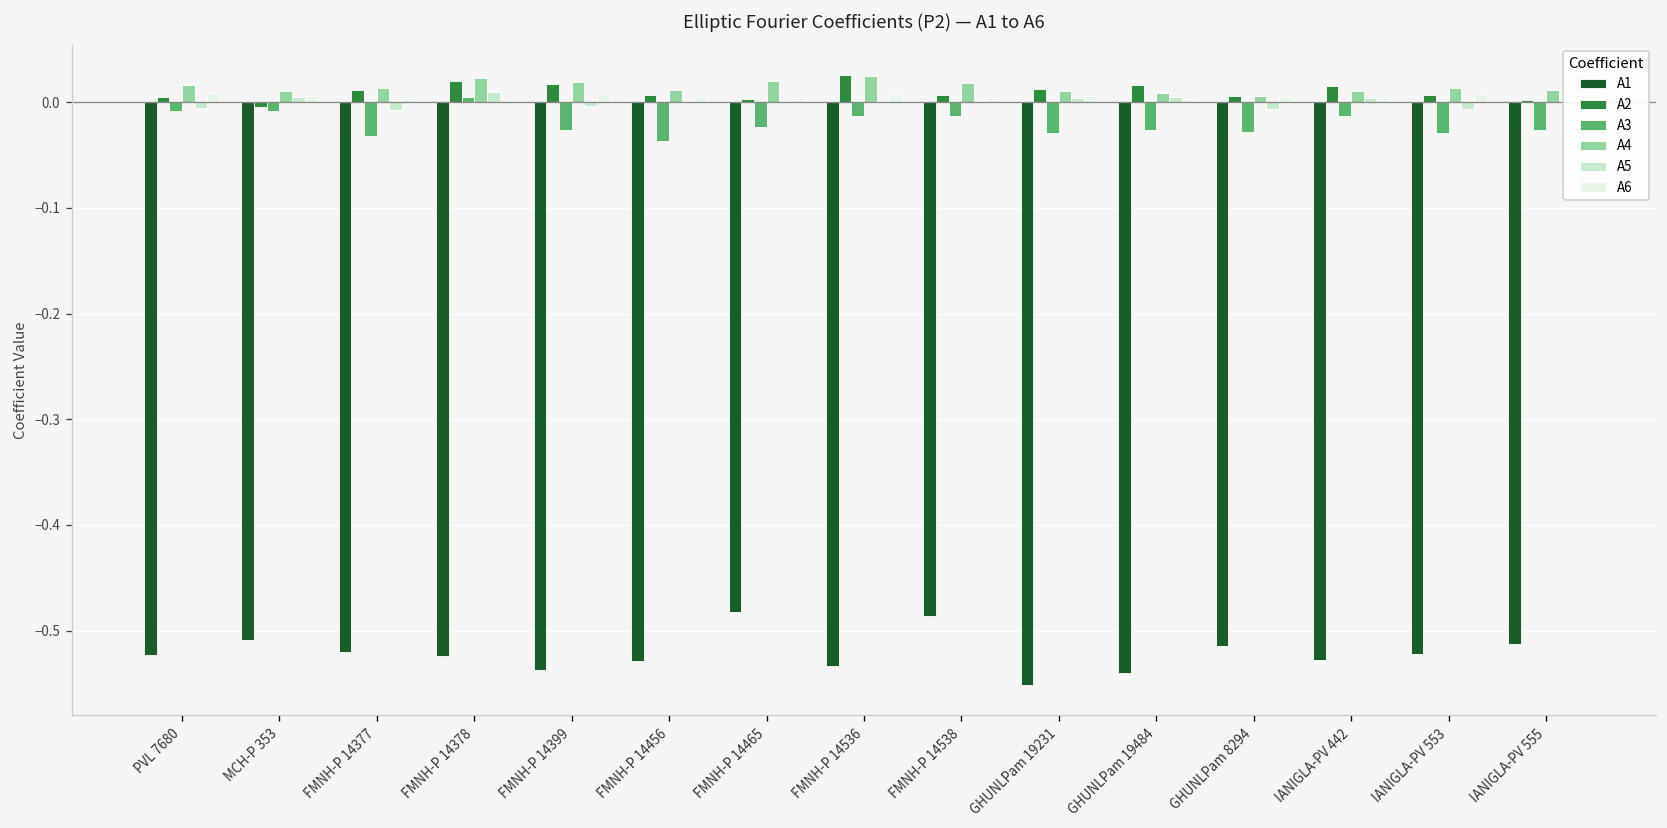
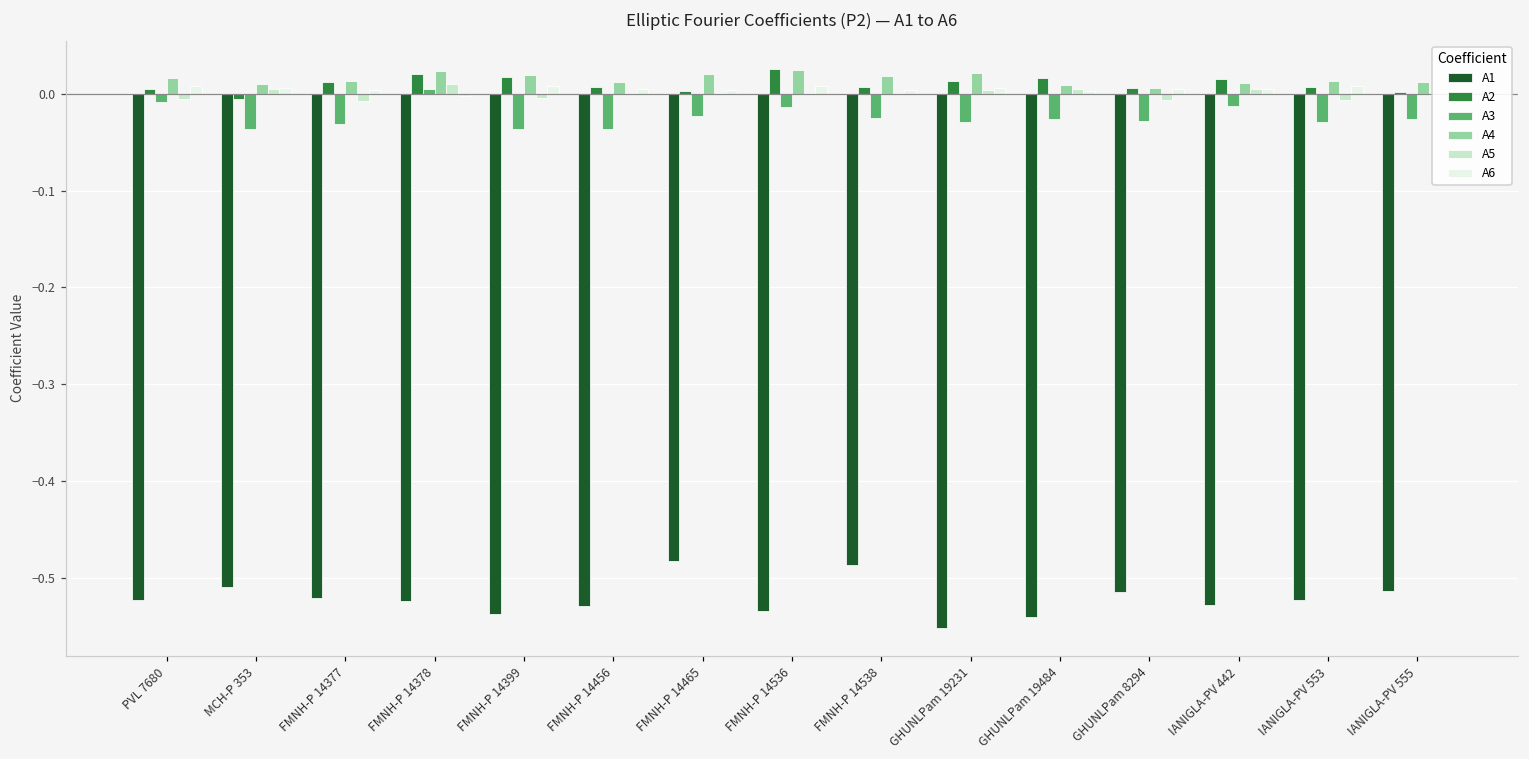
A3, MCH-P 353: -0.01 -> -0.04
A3, FMNH-P 14399: -0.03 -> -0.04
A3, FMNH-P 14538: -0.01 -> -0.02
A4, GHUNLPam 19231: 0.01 -> 0.02
